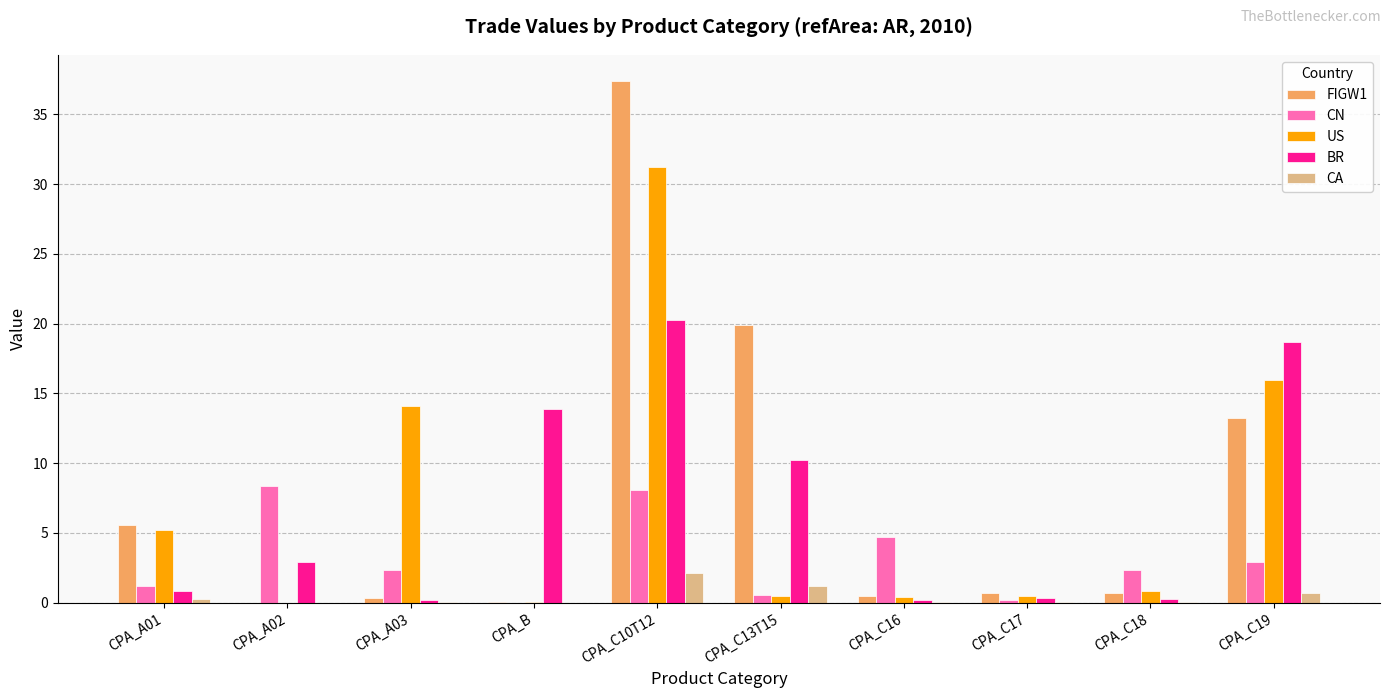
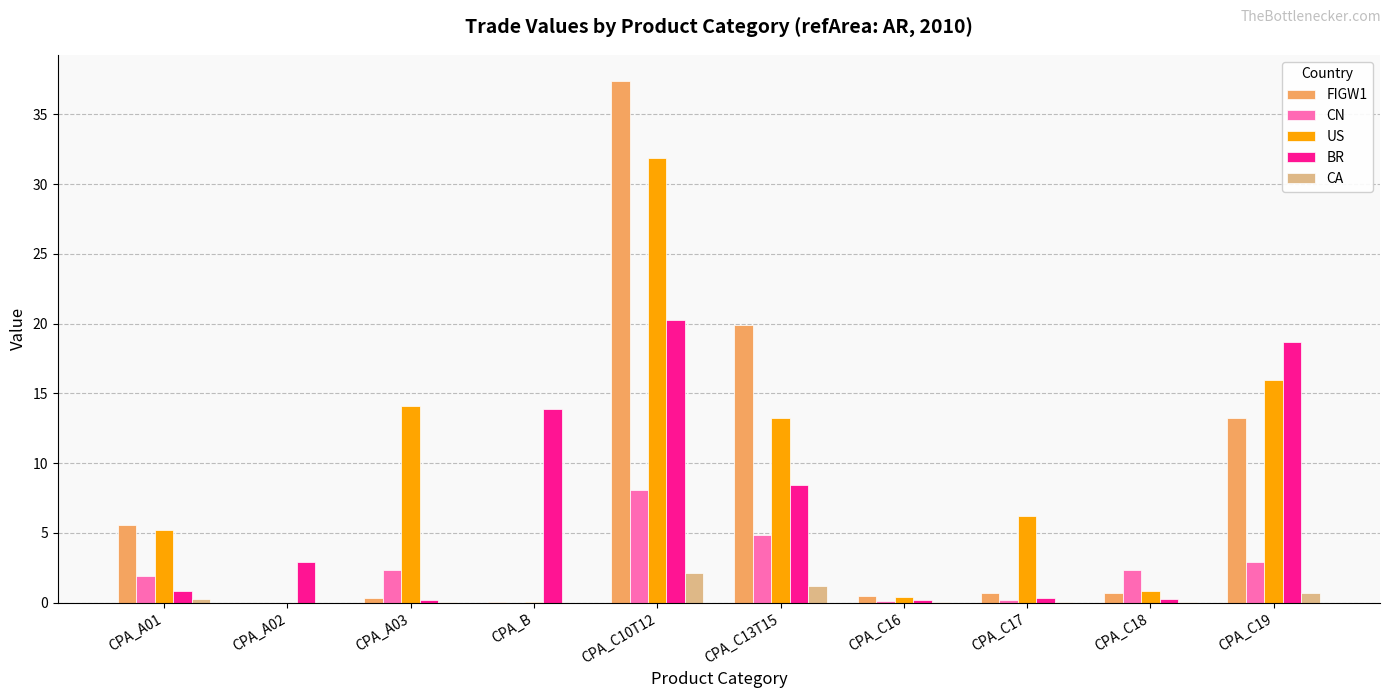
CN, CPA_A01: 1.2 -> 1.9
CN, CPA_A02: 8.4 -> 0.0
US, CPA_C10T12: 31.2 -> 31.9
CN, CPA_C13T15: 0.5 -> 4.9
US, CPA_C13T15: 0.5 -> 13.2
BR, CPA_C13T15: 10.2 -> 8.4
CN, CPA_C16: 4.7 -> 0.1
US, CPA_C17: 0.5 -> 6.2
